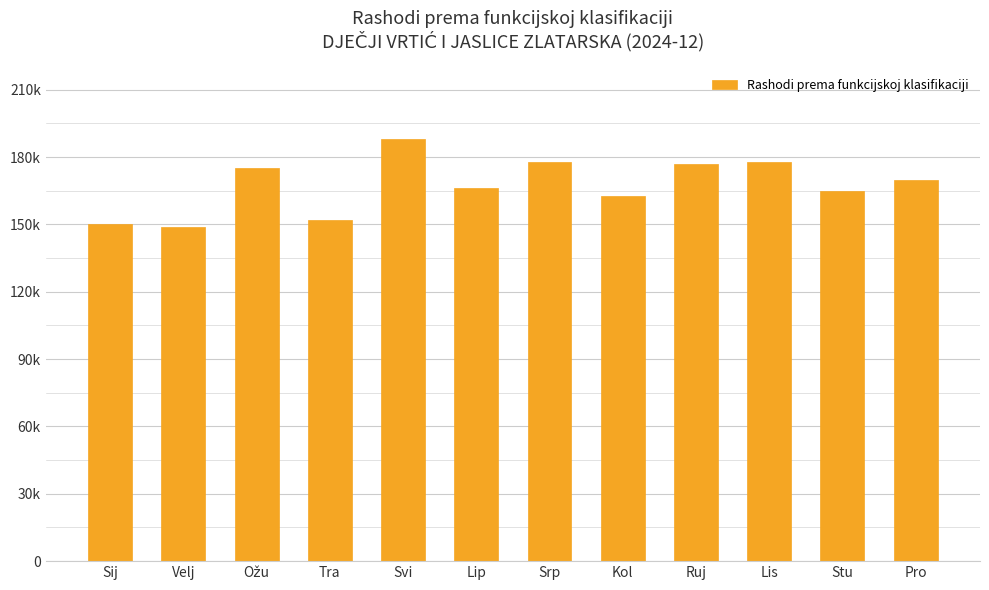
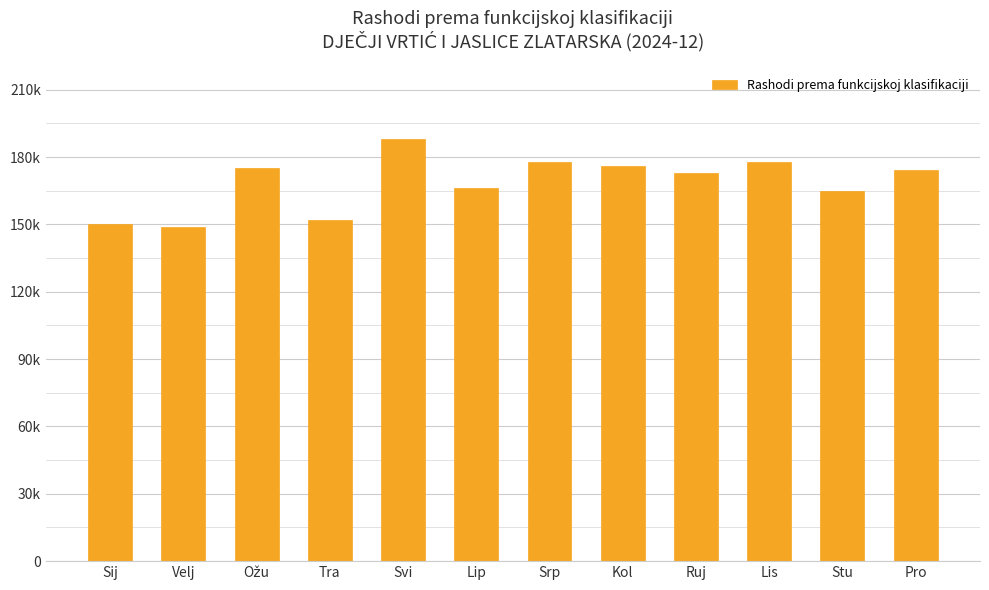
Kol: 162000 -> 176000
Ruj: 177000 -> 173000
Pro: 170000 -> 174000
